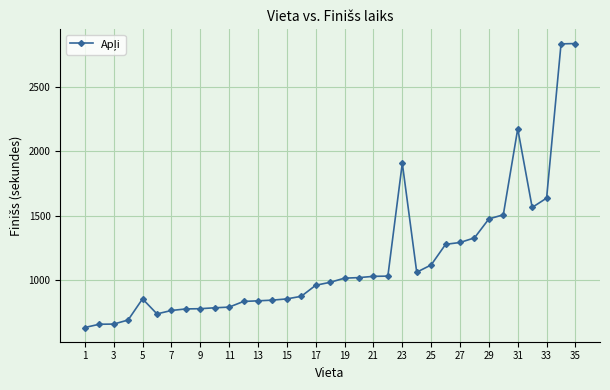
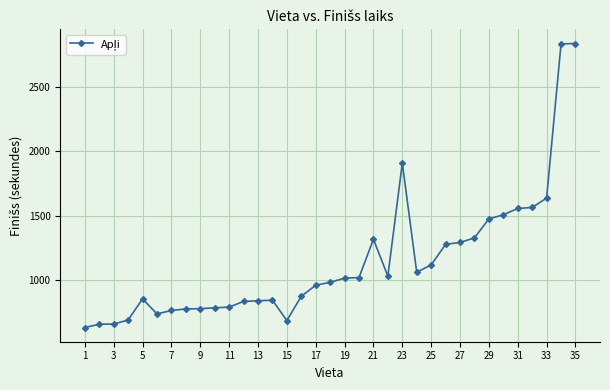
15: 850 -> 680
21: 1020 -> 1310
31: 2180 -> 1550
